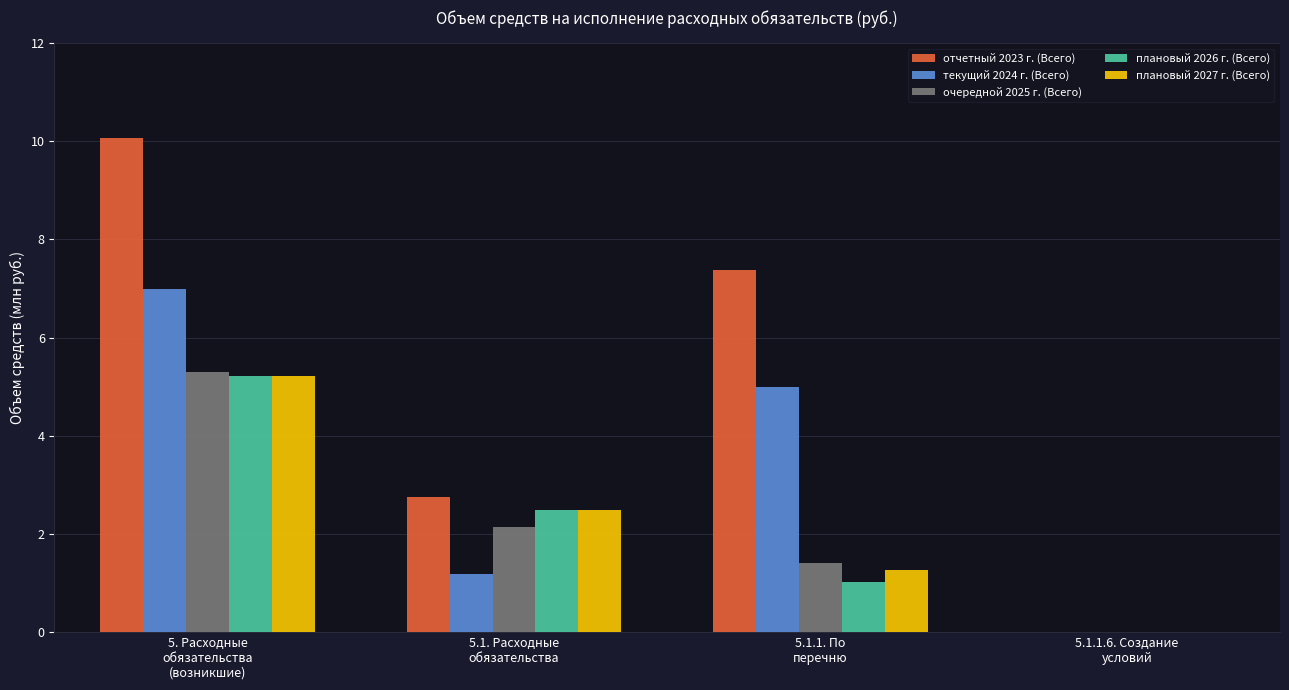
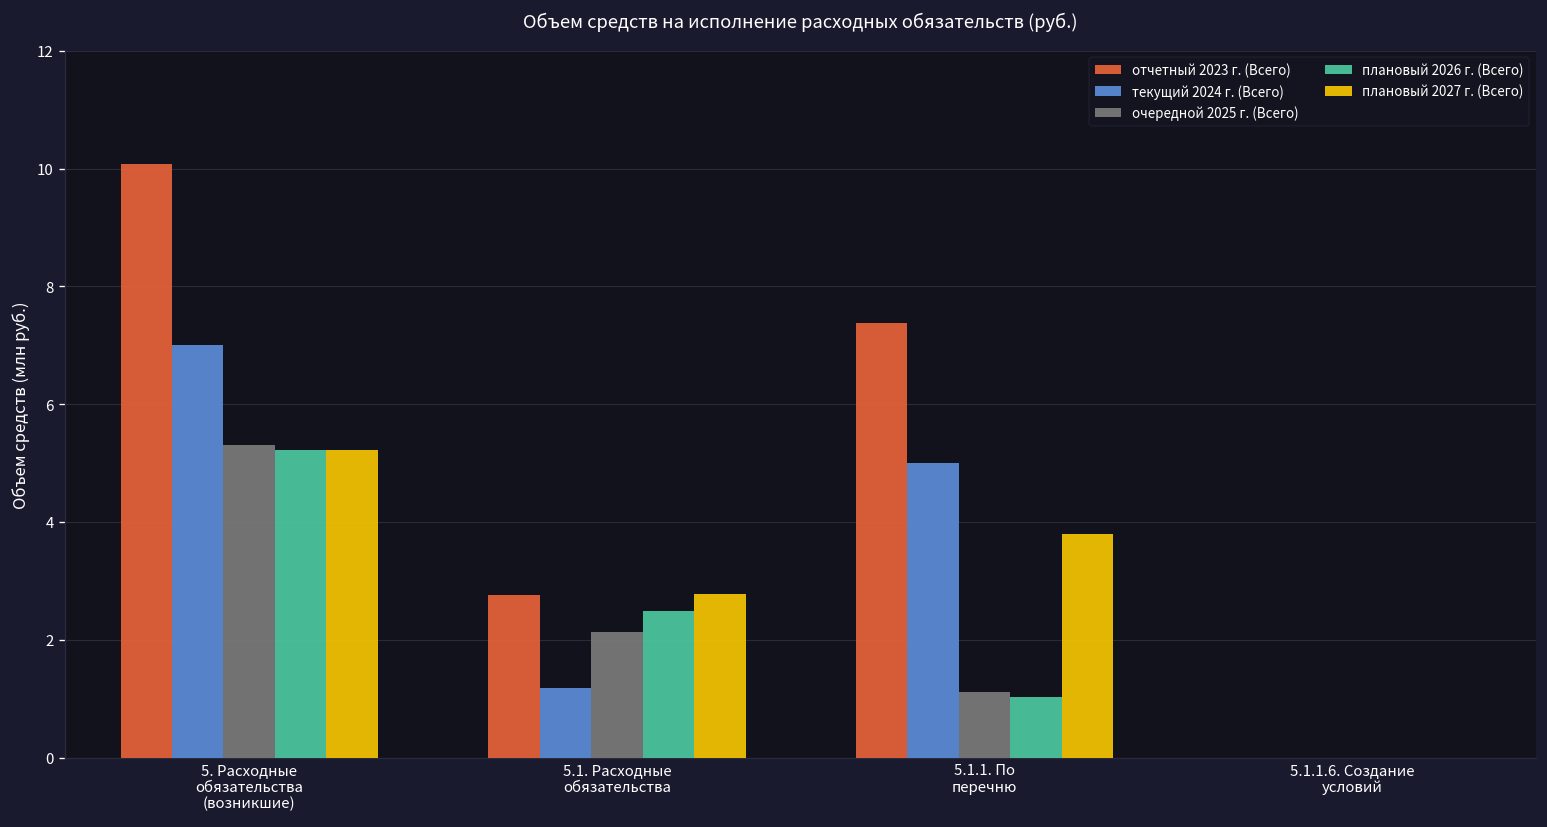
плановый 2027 г. (Всего), 5.1. Расходные обязательства: 2.5 -> 2.8
очередной 2025 г. (Всего), 5.1.1. По перечню: 1.4 -> 1.1
плановый 2027 г. (Всего), 5.1.1. По перечню: 1.3 -> 3.8
